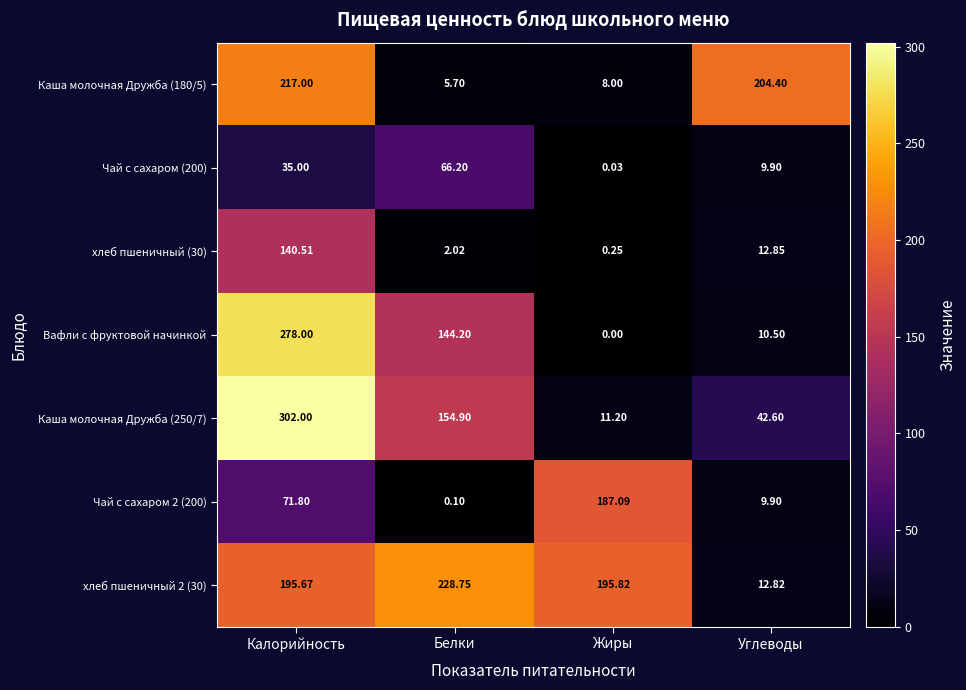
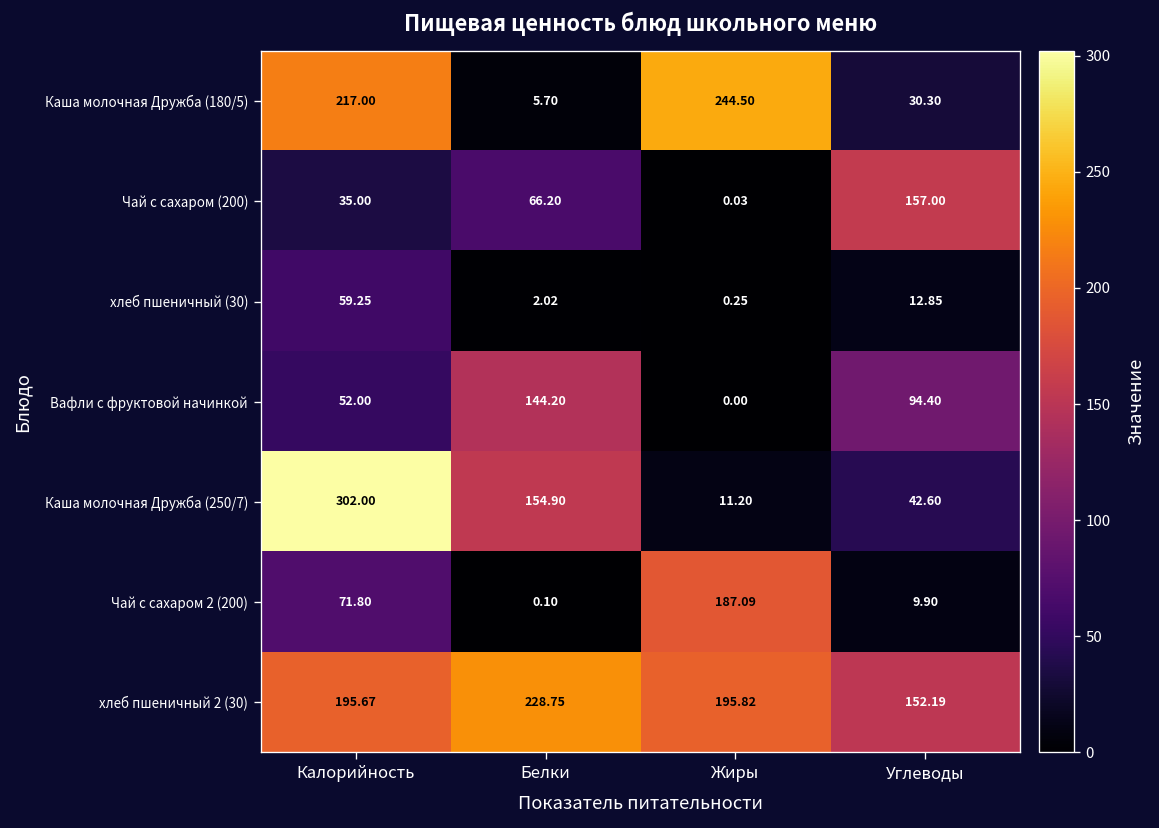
Каша молочная Дружба (180/5), Жиры: 8.00 -> 244.50
Каша молочная Дружба (180/5), Углеводы: 204.40 -> 30.30
Чай с сахаром (200), Углеводы: 9.90 -> 157.00
хлеб пшеничный (30), Калорийность: 140.51 -> 59.25
Вафли с фруктовой начинкой, Калорийность: 278.00 -> 52.00
Вафли с фруктовой начинкой, Углеводы: 10.50 -> 94.40
хлеб пшеничный 2 (30), Углеводы: 12.82 -> 152.19
